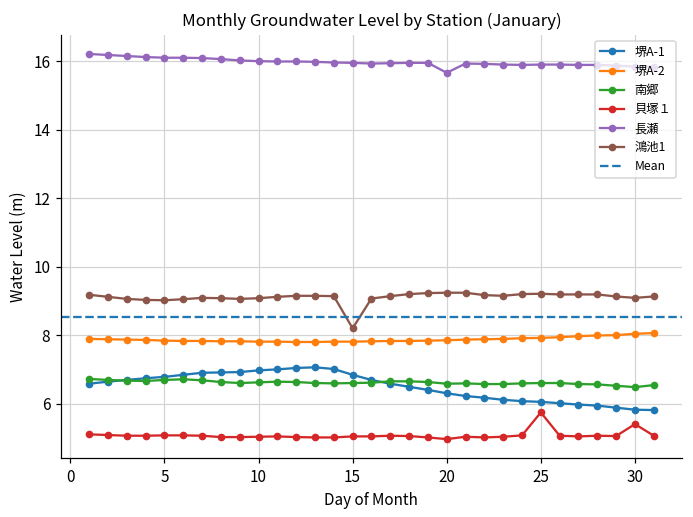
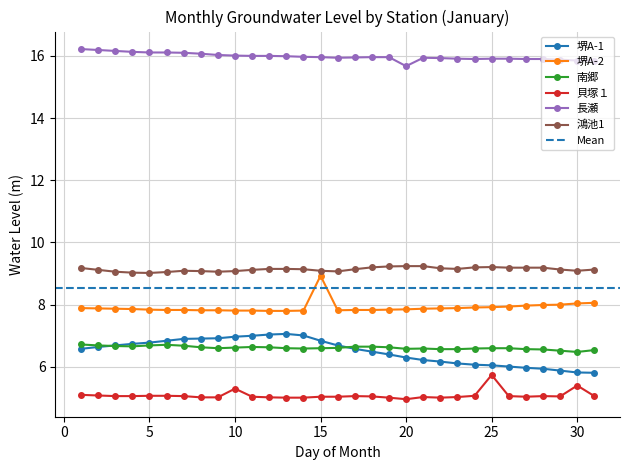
貝塚１, 10: 5.0 -> 5.3
堺A-2, 15: 7.8 -> 8.9
鴻池1, 15: 8.2 -> 9.1
